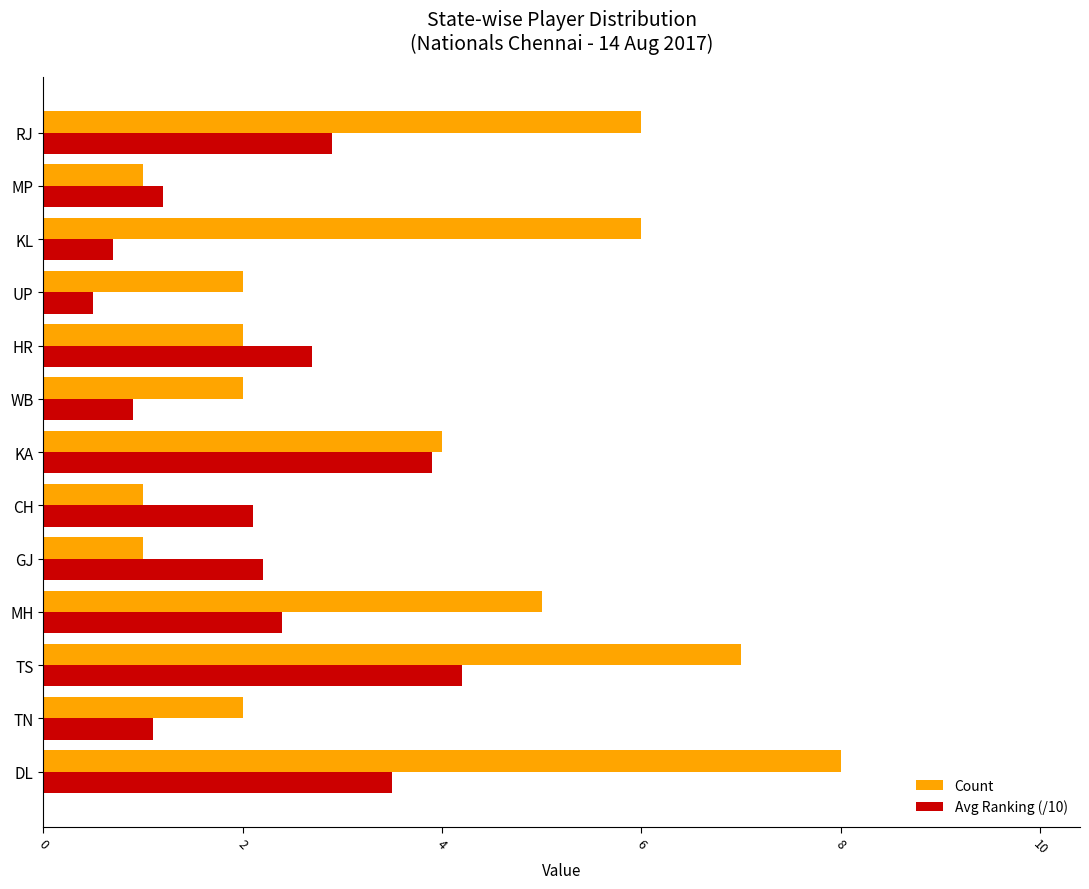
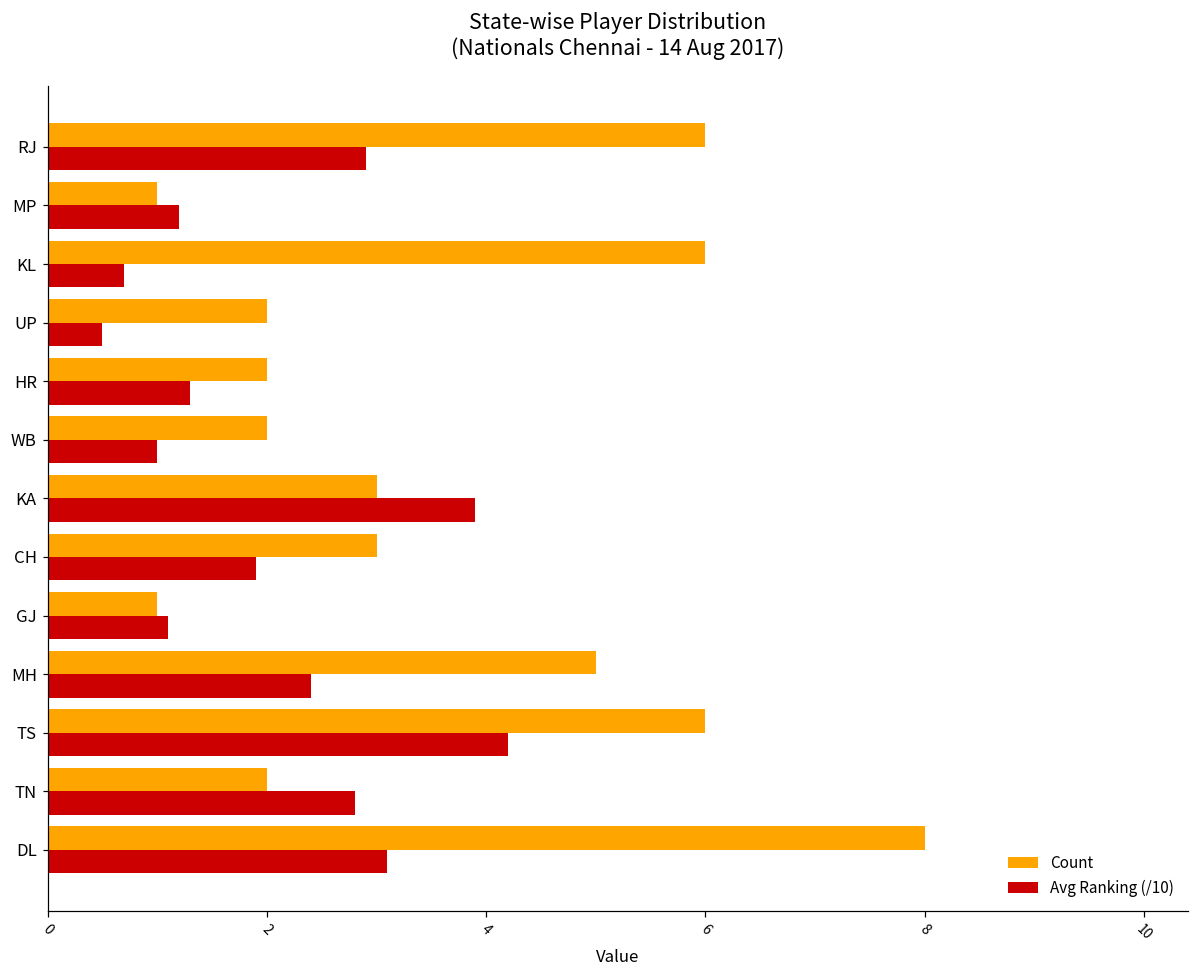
Avg Ranking (/10), HR: 2.7 -> 1.3
Avg Ranking (/10), WB: 0.9 -> 1.0
Count, KA: 4 -> 3
Count, CH: 1 -> 3
Avg Ranking (/10), CH: 2.1 -> 1.9
Avg Ranking (/10), GJ: 2.2 -> 1.1
Count, TS: 7 -> 6
Avg Ranking (/10), TN: 1.1 -> 2.8
Avg Ranking (/10), DL: 3.5 -> 3.1
